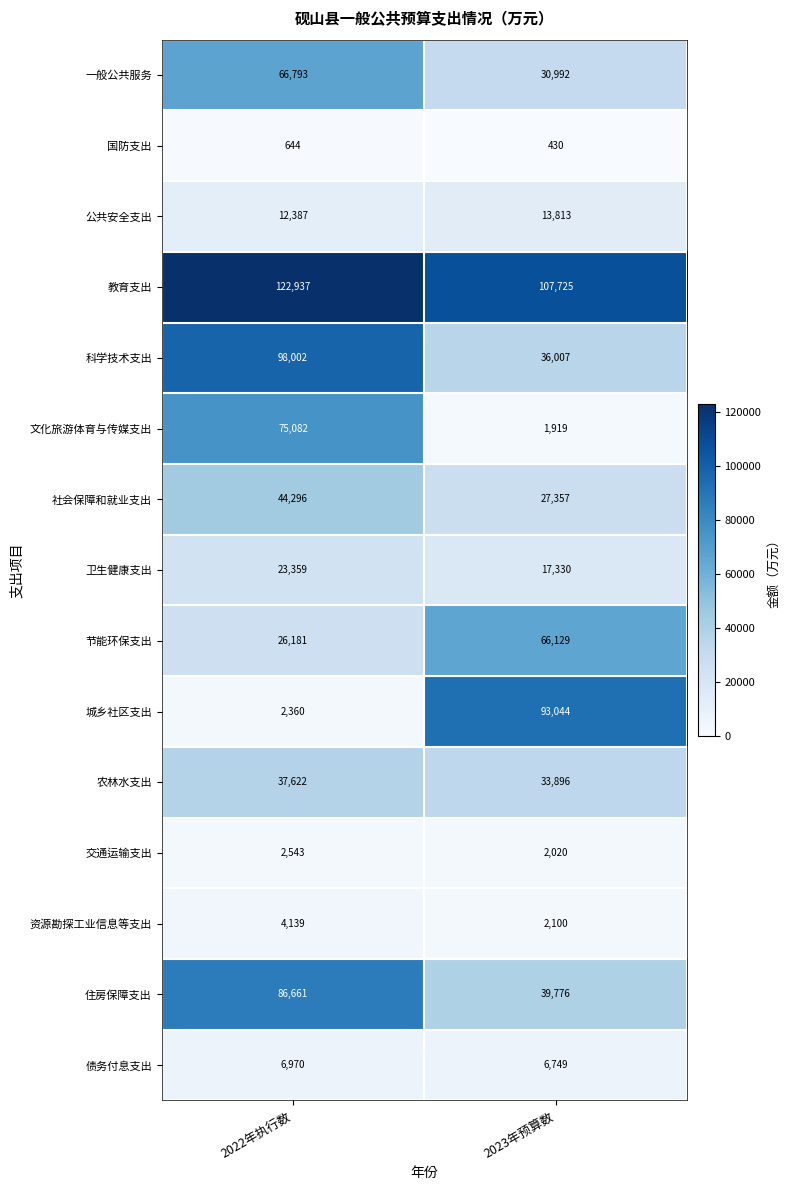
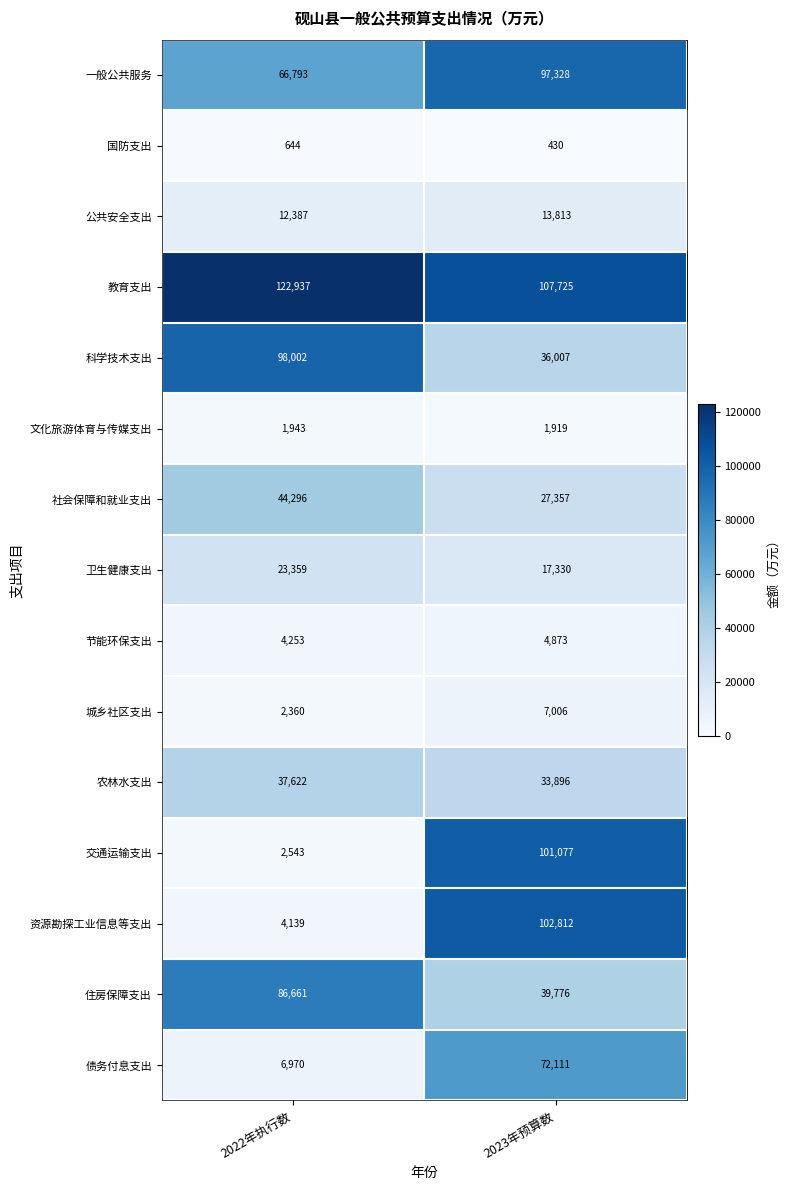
一般公共服务, 2023年预算数: 30,992 -> 97,328
文化旅游体育与传媒支出, 2022年执行数: 75,082 -> 1,943
节能环保支出, 2022年执行数: 26,181 -> 4,253
节能环保支出, 2023年预算数: 66,129 -> 4,873
城乡社区支出, 2023年预算数: 93,044 -> 7,006
交通运输支出, 2023年预算数: 2,020 -> 101,077
资源勘探工业信息等支出, 2023年预算数: 2,100 -> 102,812
债务付息支出, 2023年预算数: 6,749 -> 72,111
